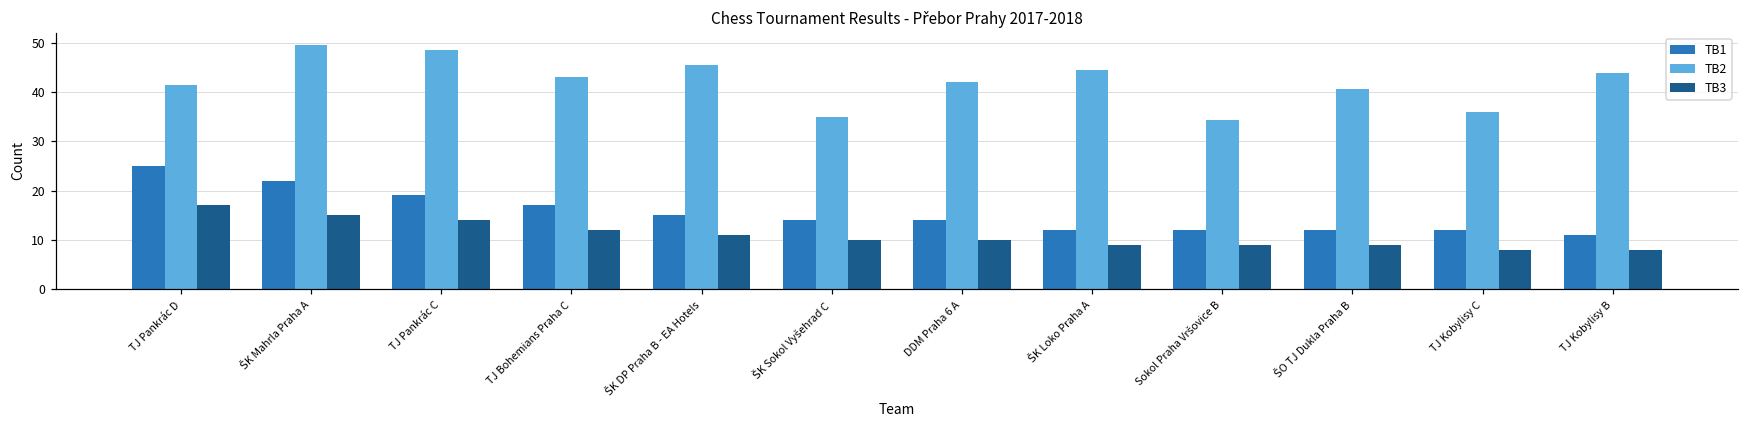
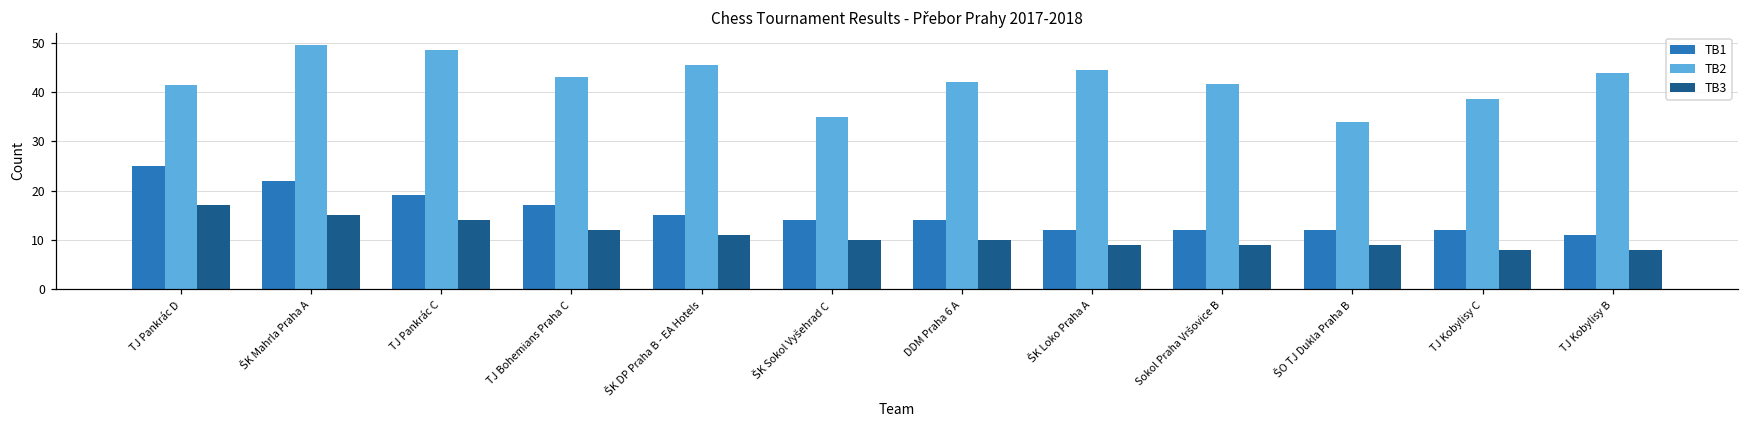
TB2, Sokol Praha Vršovice B: 34 -> 42
TB2, ŠO TJ Dukla Praha B: 41 -> 34
TB2, TJ Kobylisy C: 36 -> 39
